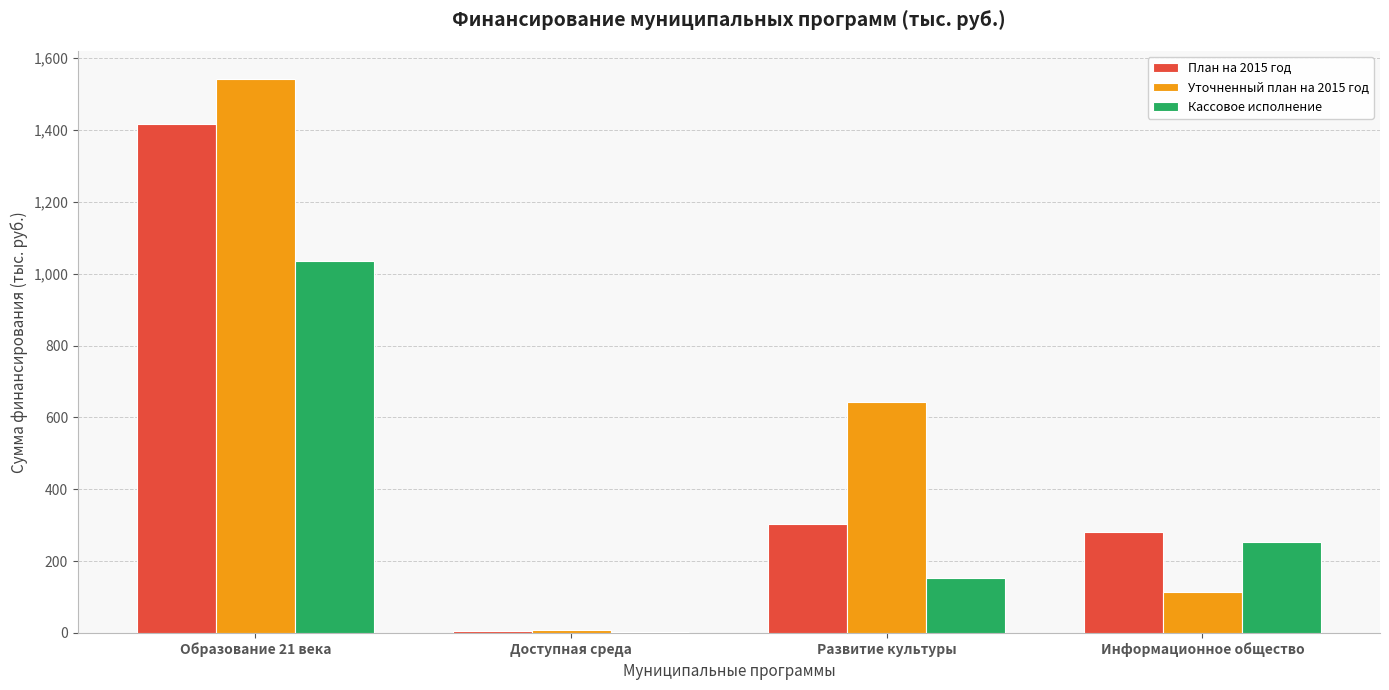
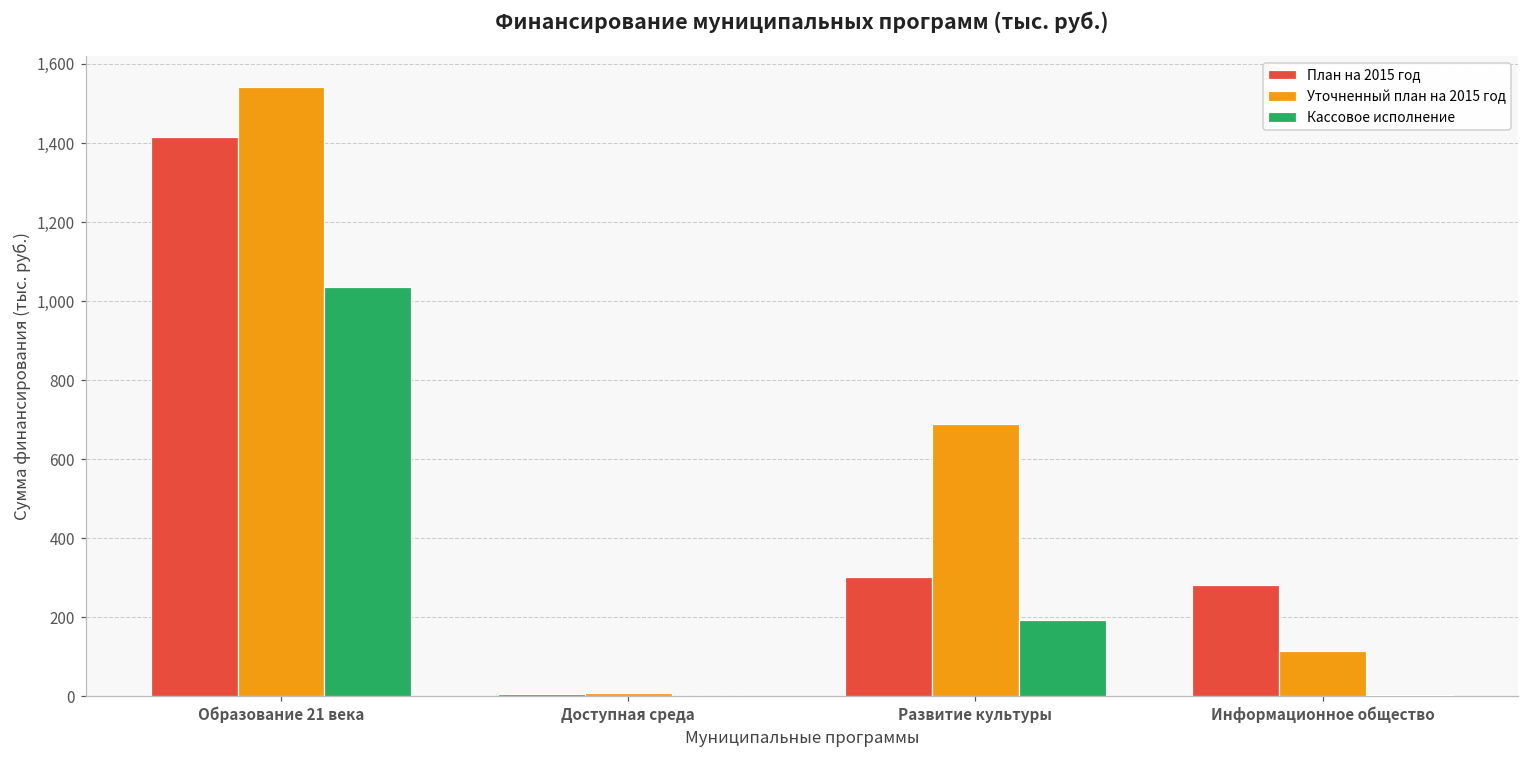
Уточненный план на 2015 год, Развитие культуры: 640 -> 690
Кассовое исполнение, Развитие культуры: 150 -> 190
Кассовое исполнение, Информационное общество: 250 -> 0
